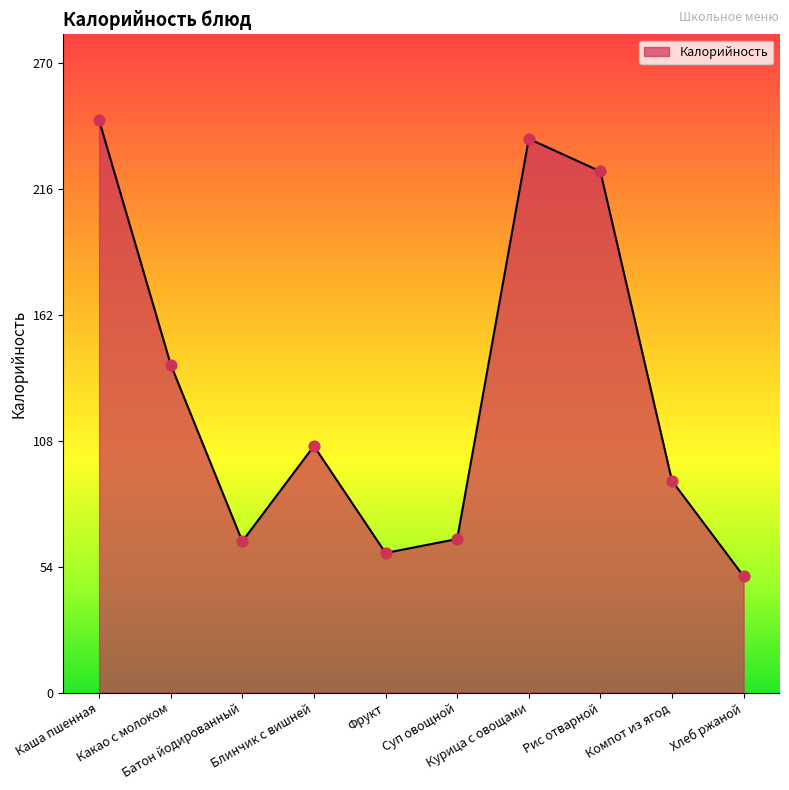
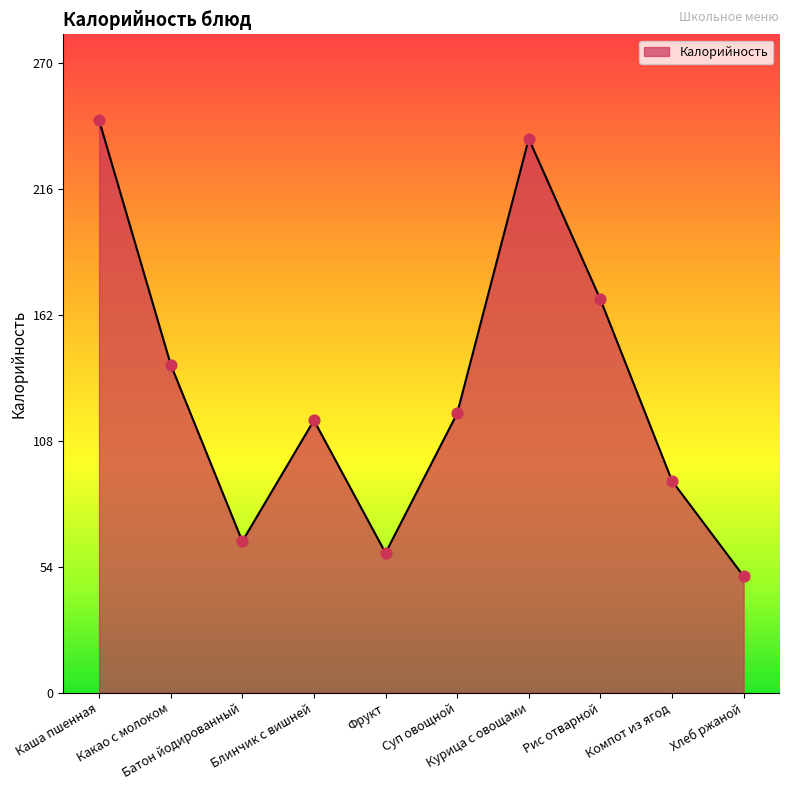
Блинчик с вишней: 106 -> 117
Суп овощной: 66 -> 120
Рис отварной: 224 -> 169
